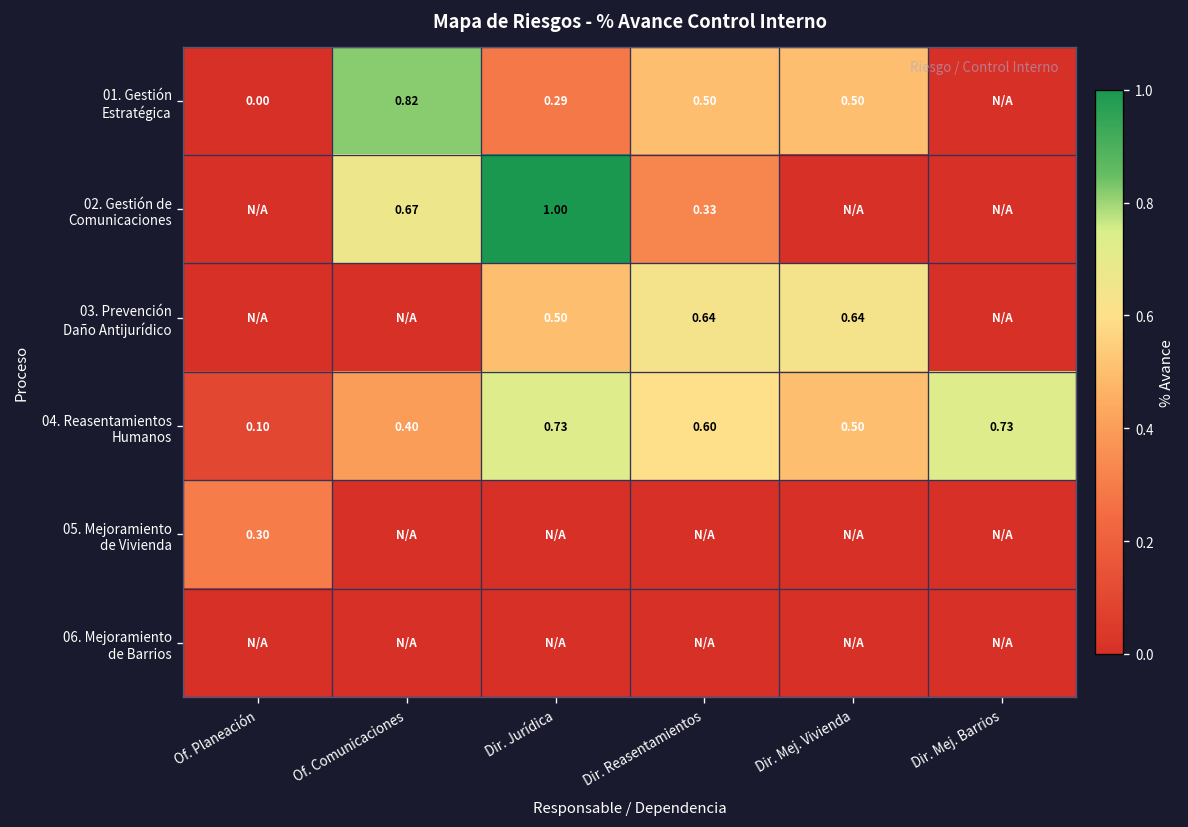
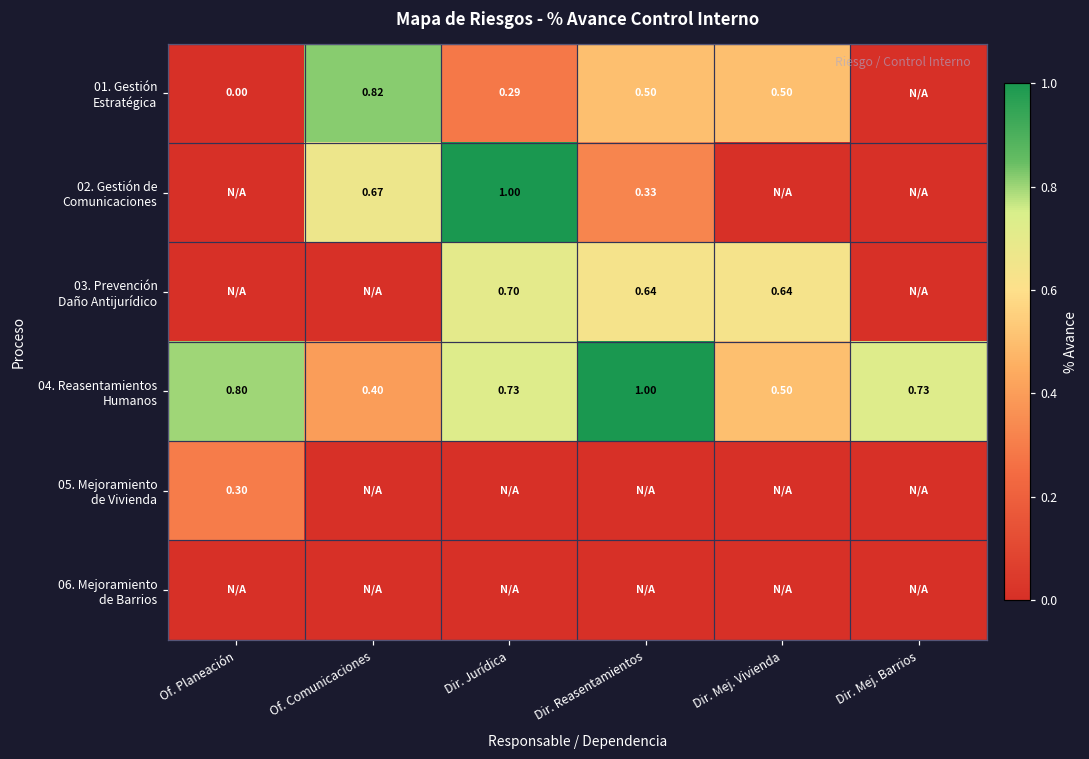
03. Prevención Daño Antijurídico, Dir. Jurídica: 0.50 -> 0.70
04. Reasentamientos Humanos, Of. Planeación: 0.10 -> 0.80
04. Reasentamientos Humanos, Dir. Reasentamientos: 0.60 -> 1.00
